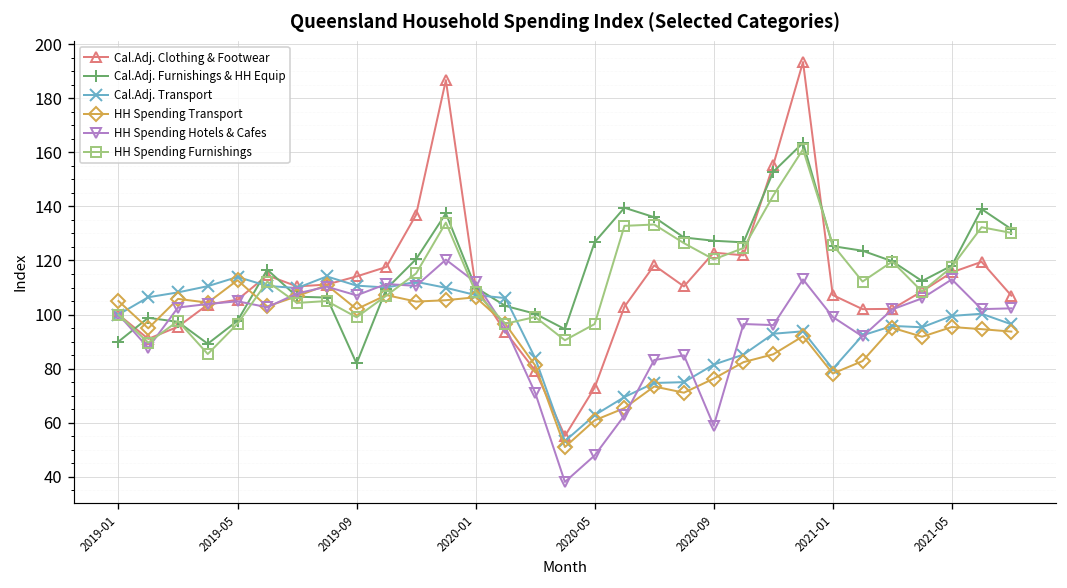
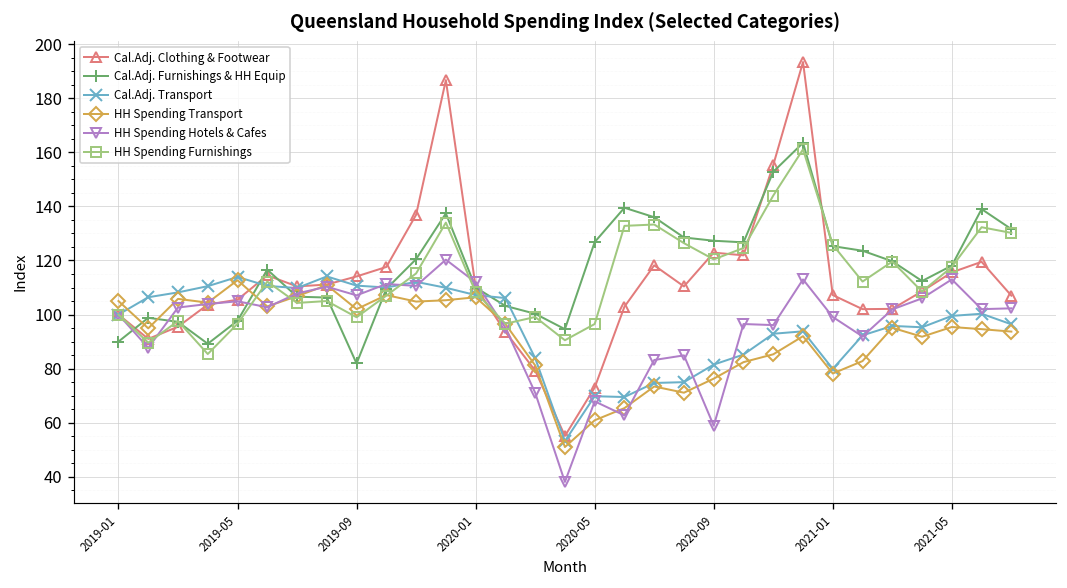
Cal.Adj. Transport, 2020-05: 63 -> 70
HH Spending Hotels & Cafes, 2020-05: 48 -> 68
